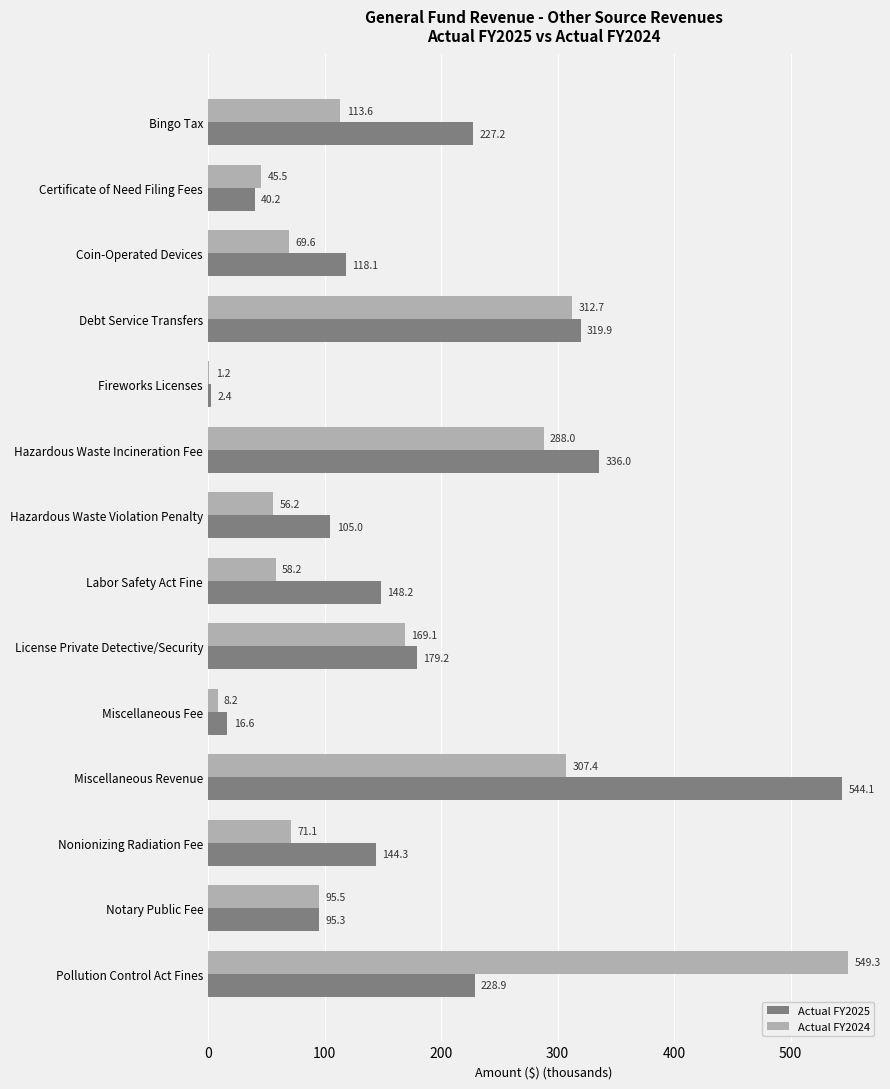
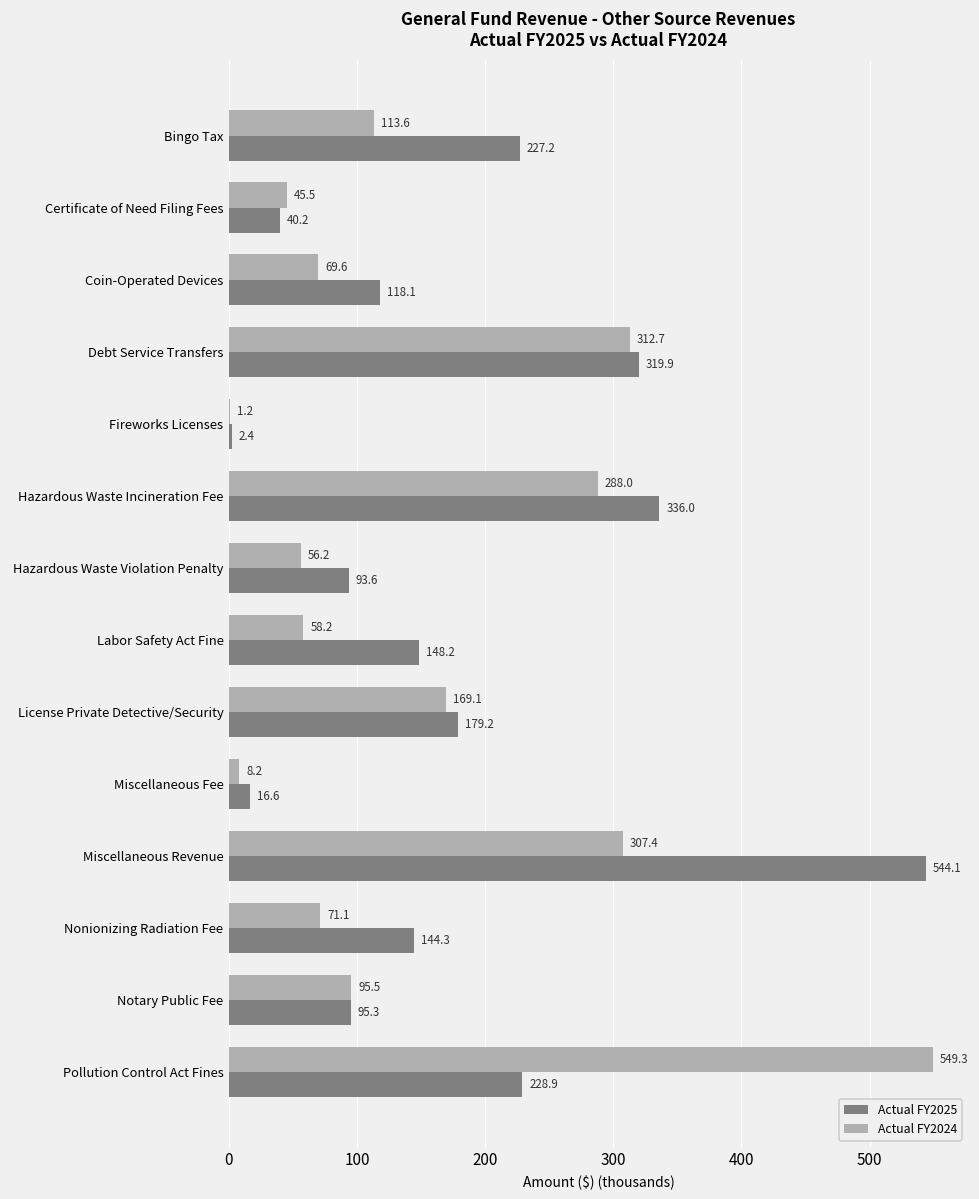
Actual FY2025, Hazardous Waste Violation Penalty: 105.0 -> 93.6
